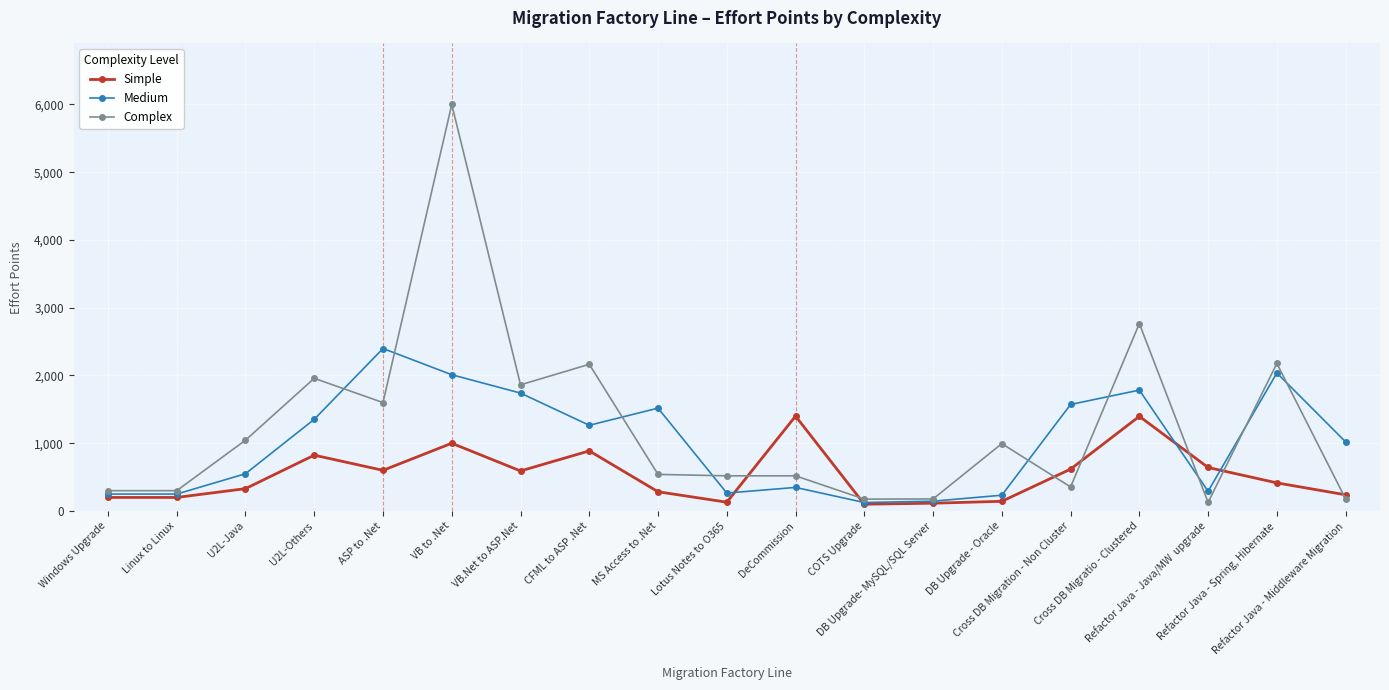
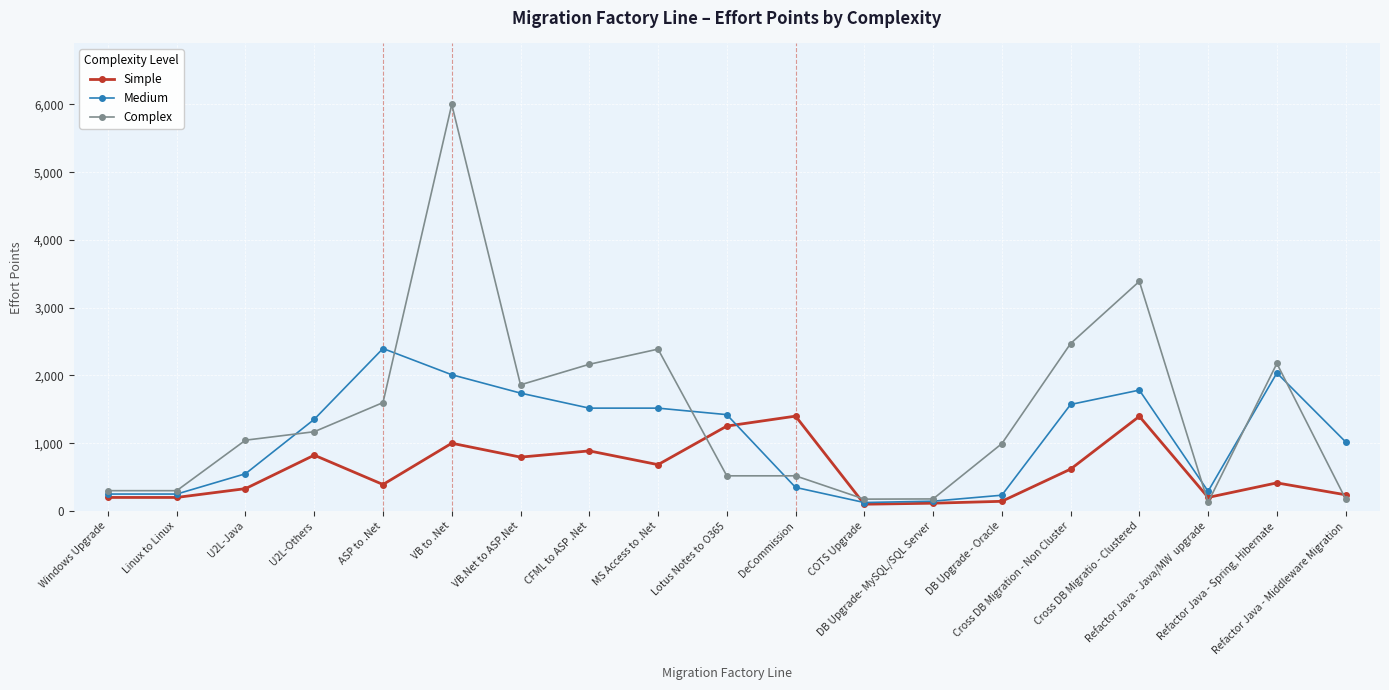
Complex, U2L-Others: 2,000 -> 1,200
Simple, ASP to .Net: 600 -> 400
Simple, VB.Net to ASP.Net: 600 -> 800
Medium, CFML to ASP .Net: 1,300 -> 1,500
Simple, MS Access to .Net: 300 -> 700
Complex, MS Access to .Net: 500 -> 2,400
Simple, Lotus Notes to O365: 100 -> 1,300
Medium, Lotus Notes to O365: 300 -> 1,400
Complex, Cross DB Migration - Non Cluster: 400 -> 2,500
Complex, Cross DB Migratio - Clustered: 2,800 -> 3,400
Simple, Refactor Java - Java/MW upgrade: 600 -> 200
